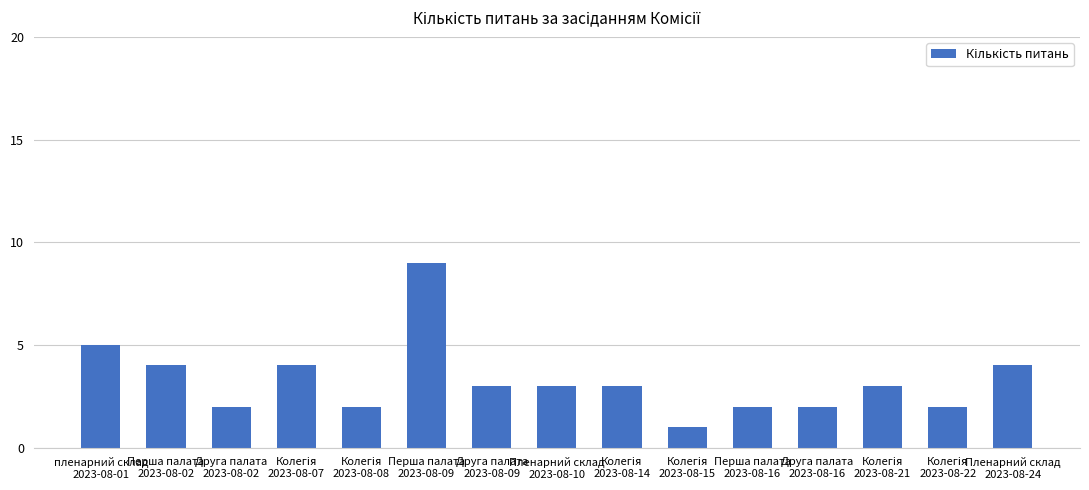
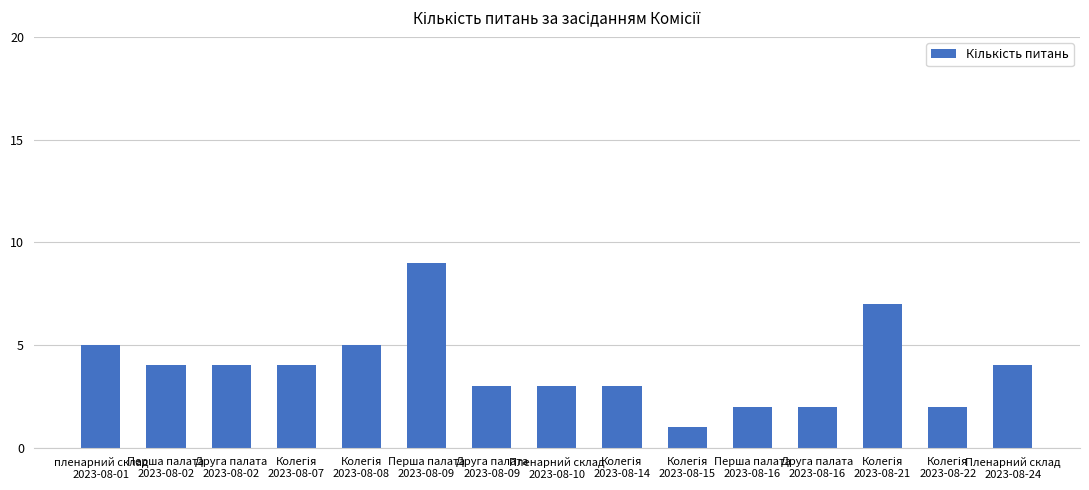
Друга палата 2023-08-02: 2 -> 4
Колегія 2023-08-08: 2 -> 5
Колегія 2023-08-21: 3 -> 7
